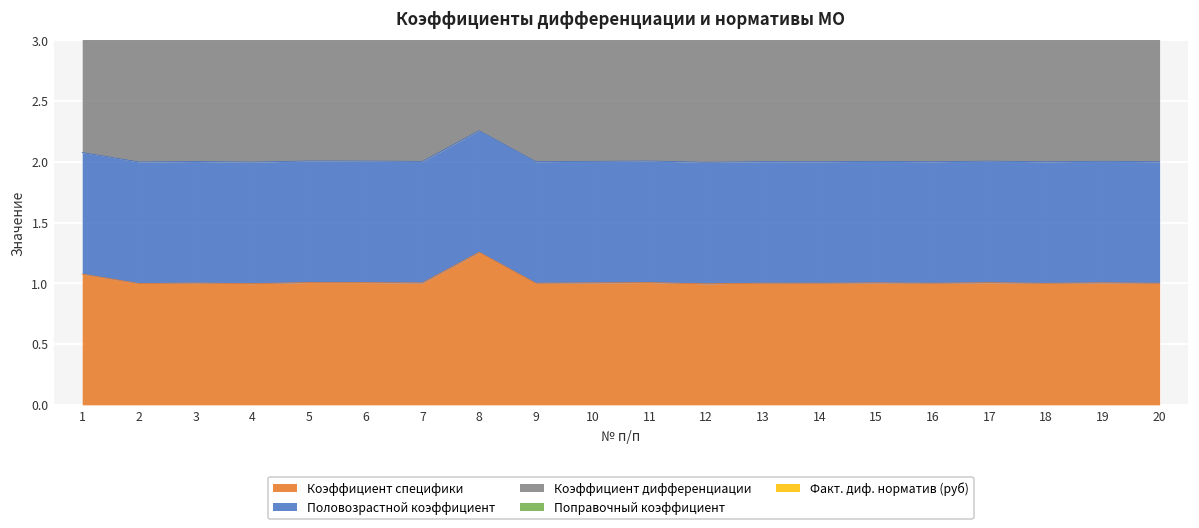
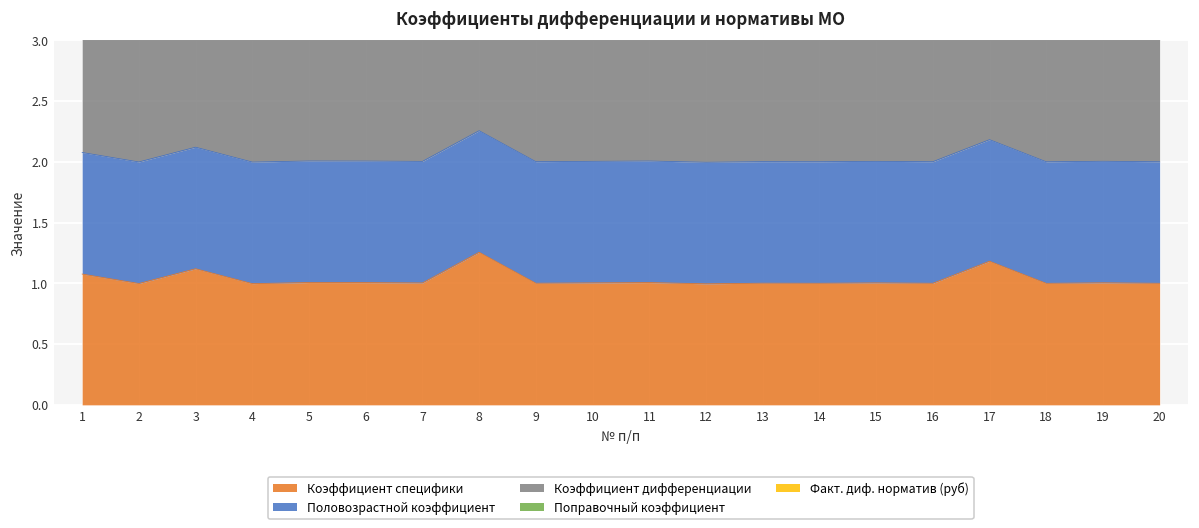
Коэффициент специфики, 3: 1.00 -> 1.12
Коэффициент специфики, 17: 1.00 -> 1.18
